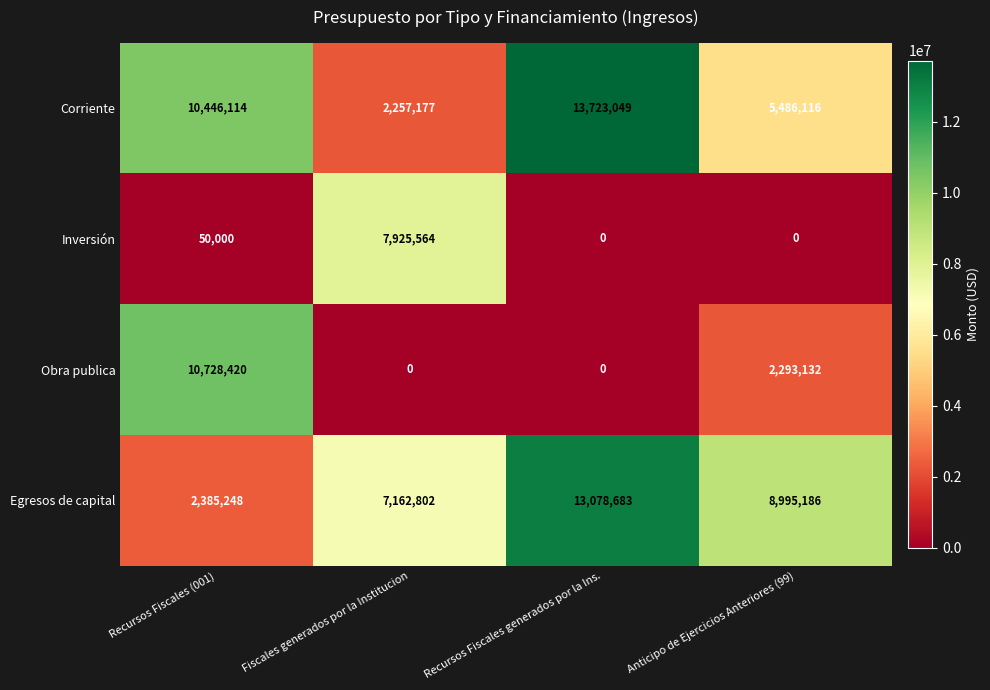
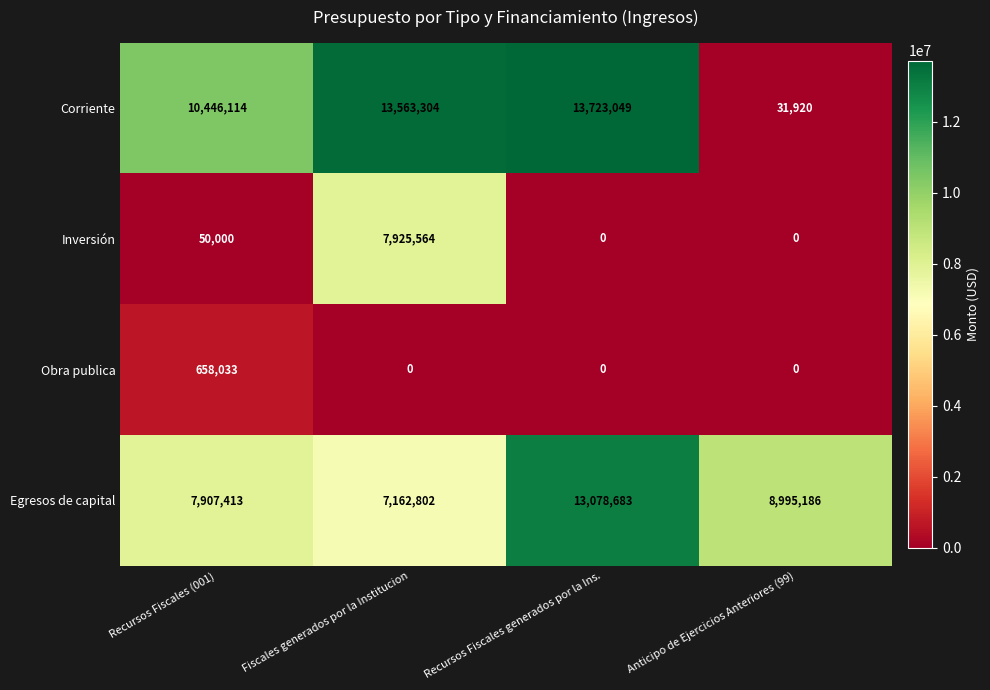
Corriente, Fiscales generados por la Institucion: 2,257,177 -> 13,563,304
Corriente, Anticipo de Ejercicios Anteriores (99): 5,486,116 -> 31,920
Obra publica, Recursos Fiscales (001): 10,728,420 -> 658,033
Obra publica, Anticipo de Ejercicios Anteriores (99): 2,293,132 -> 0
Egresos de capital, Recursos Fiscales (001): 2,385,248 -> 7,907,413
